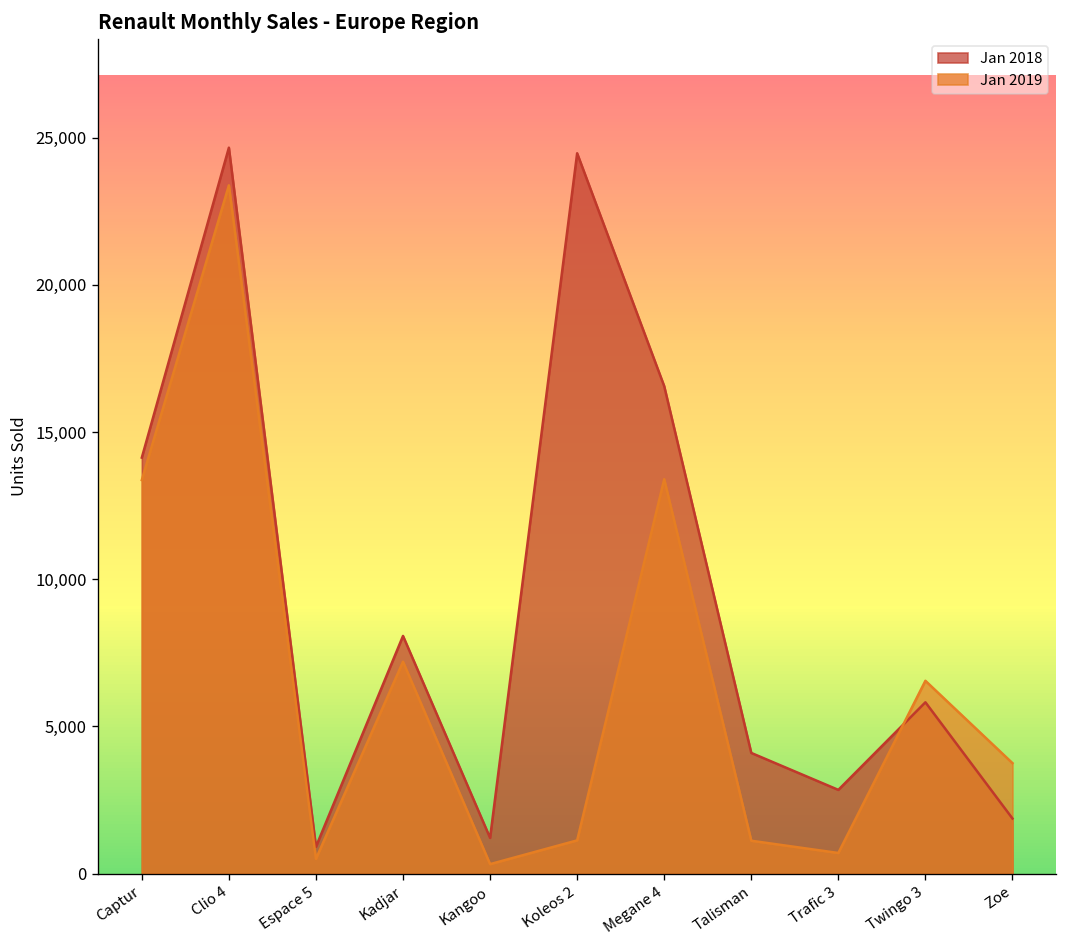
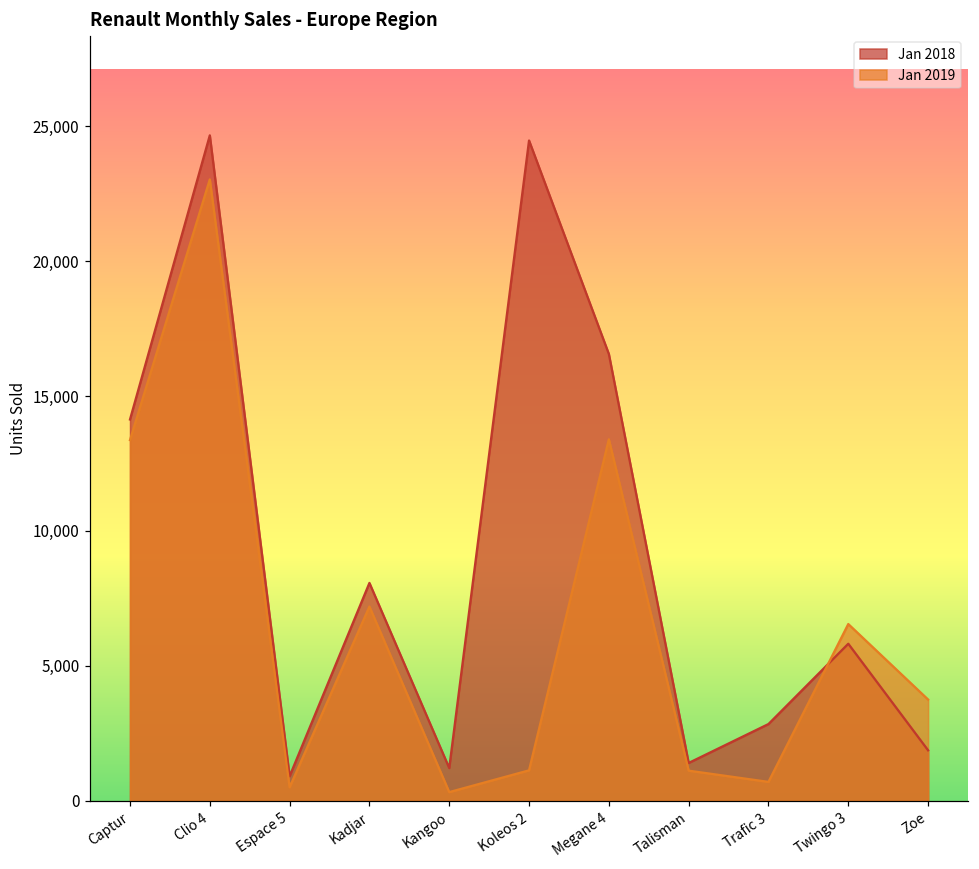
Jan 2019, Clio 4: 23,400 -> 23,000
Jan 2018, Talisman: 4,100 -> 1,400
